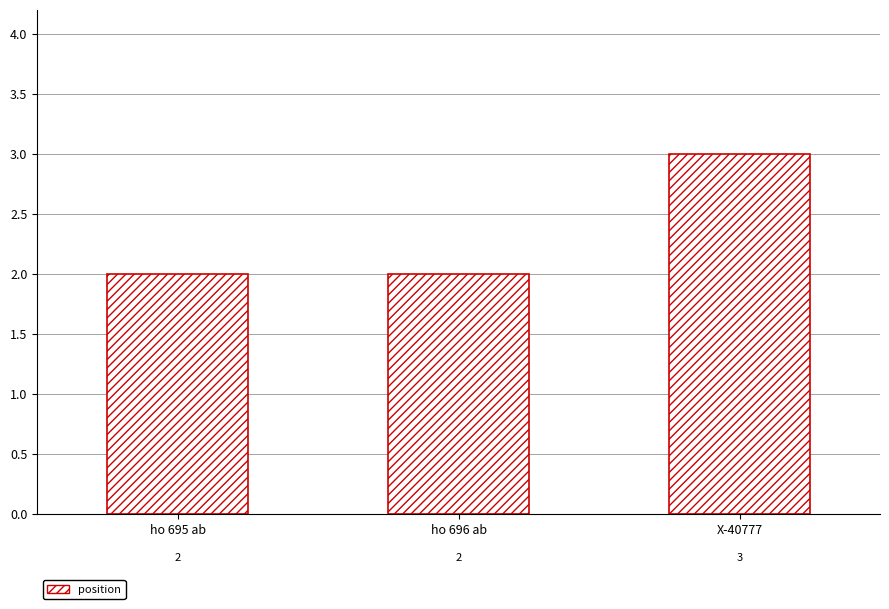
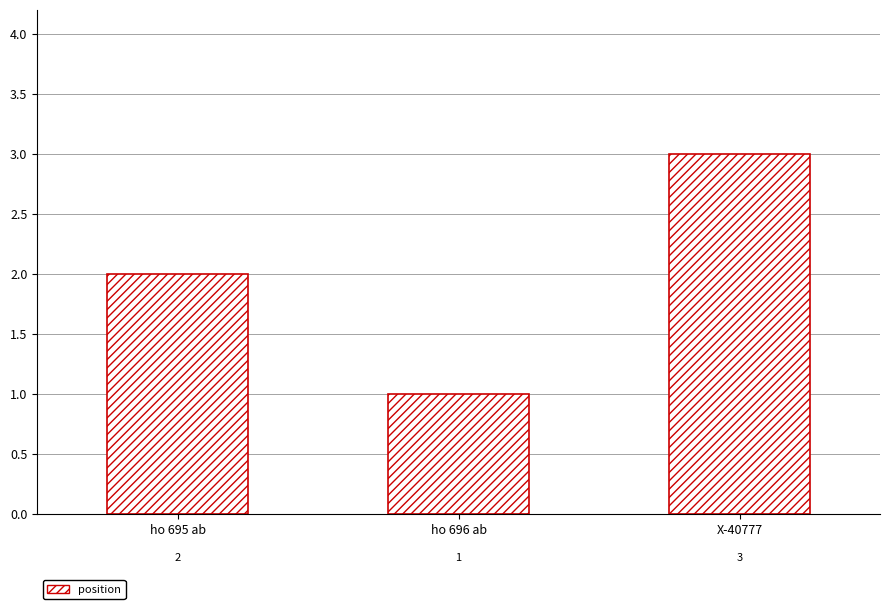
ho 696 ab: 2 -> 1
